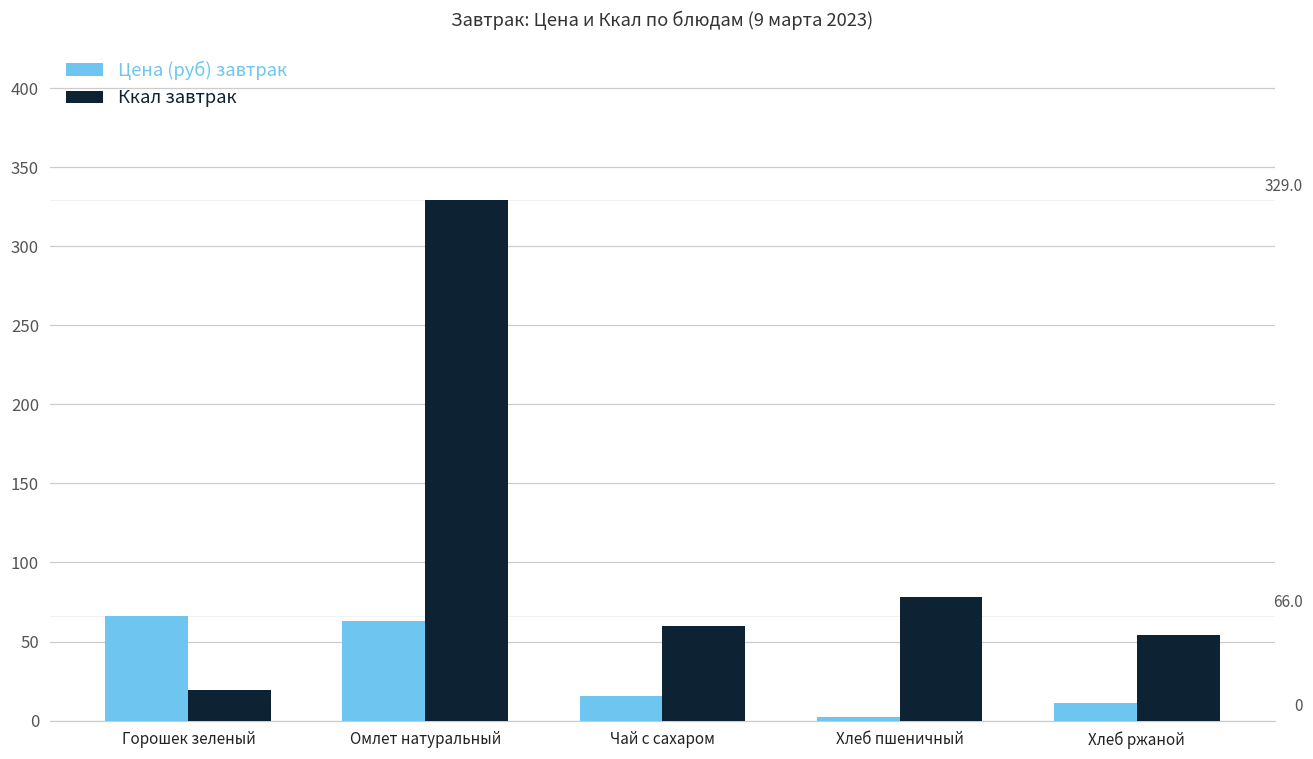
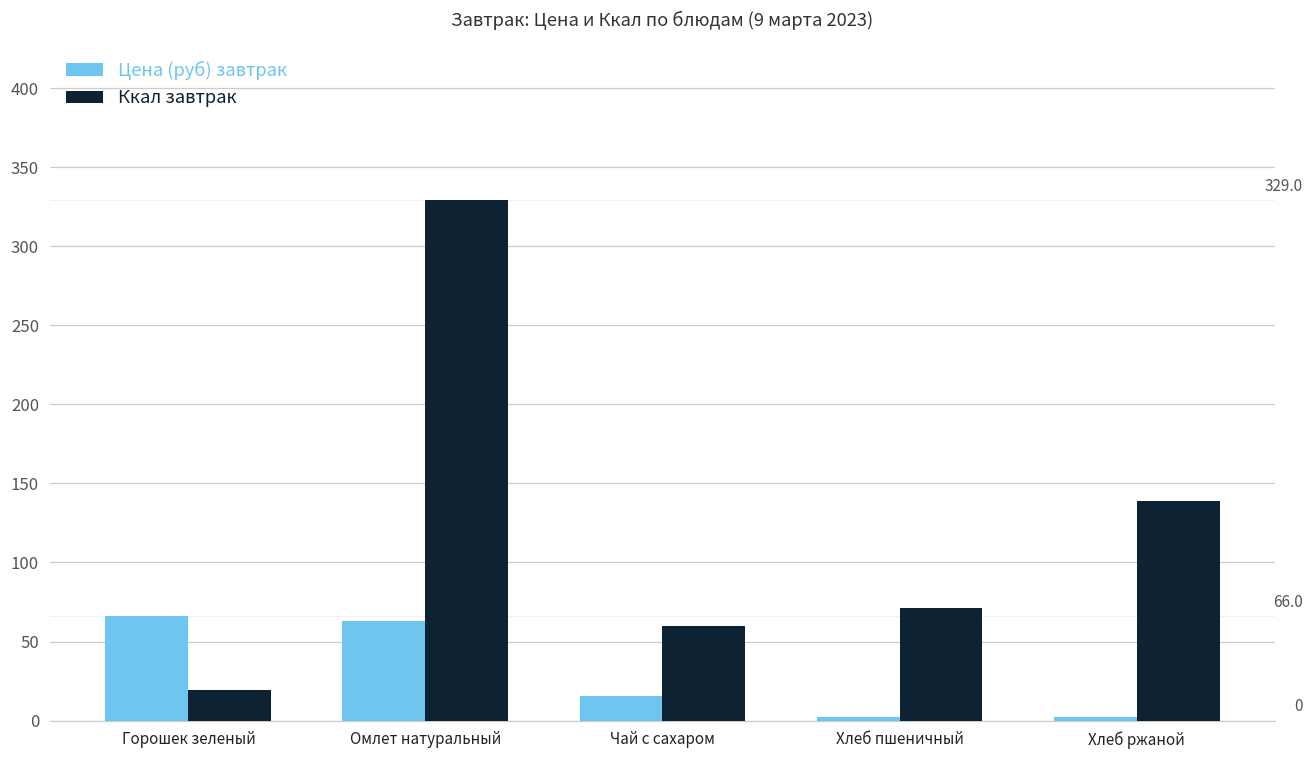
Ккал завтрак, Хлеб пшеничный: 78 -> 71
Цена (руб) завтрак, Хлеб ржаной: 11 -> 2
Ккал завтрак, Хлеб ржаной: 54 -> 139
